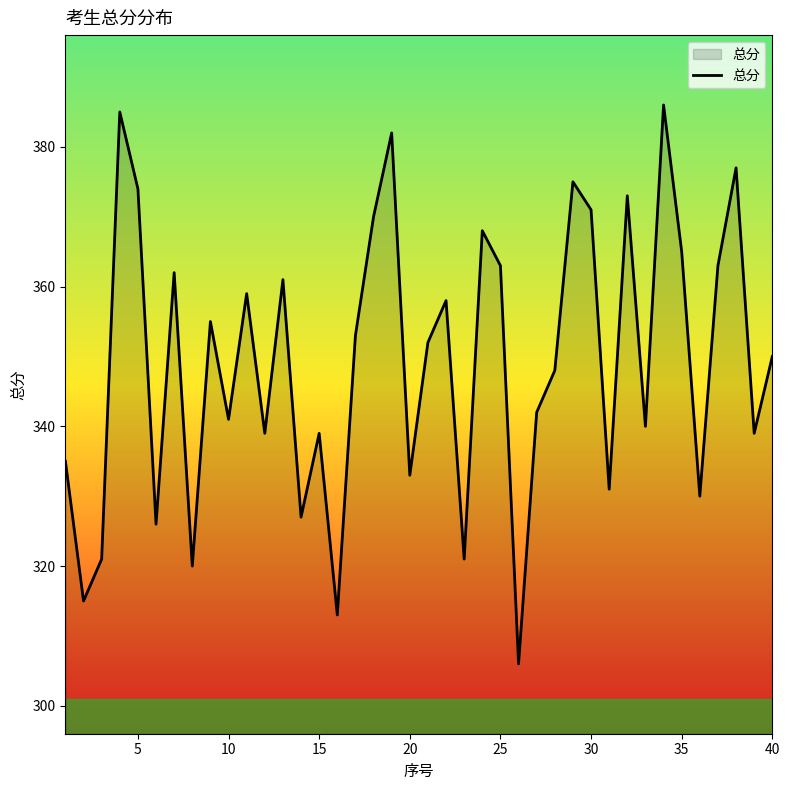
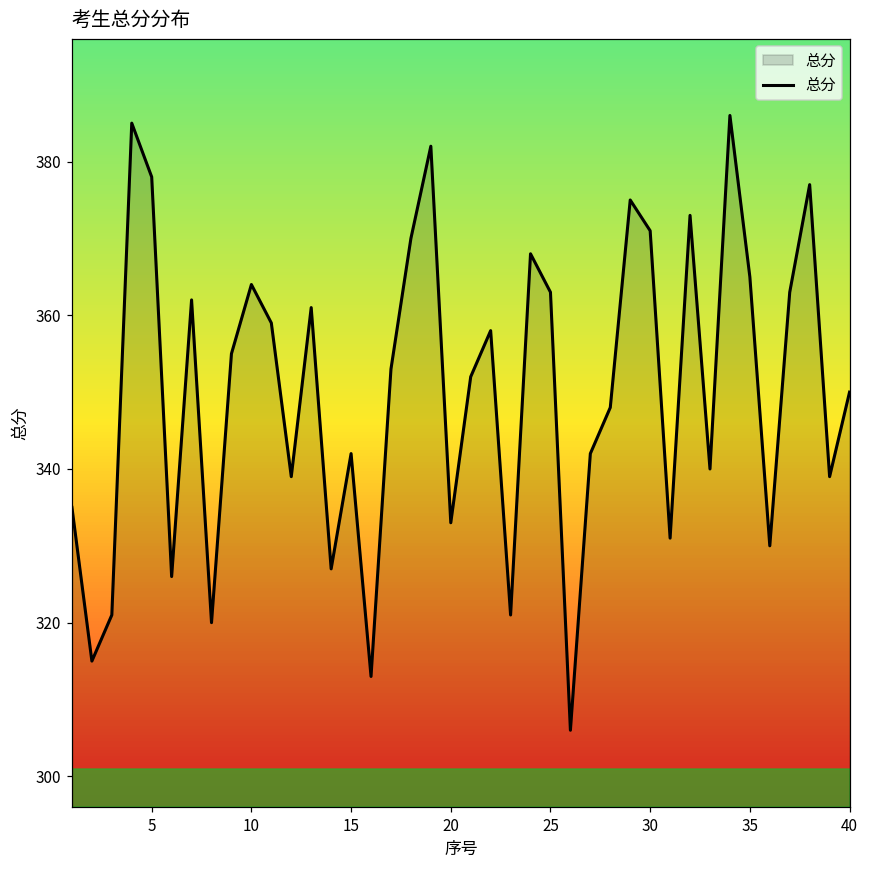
5: 374 -> 378
10: 341 -> 364
15: 339 -> 342
